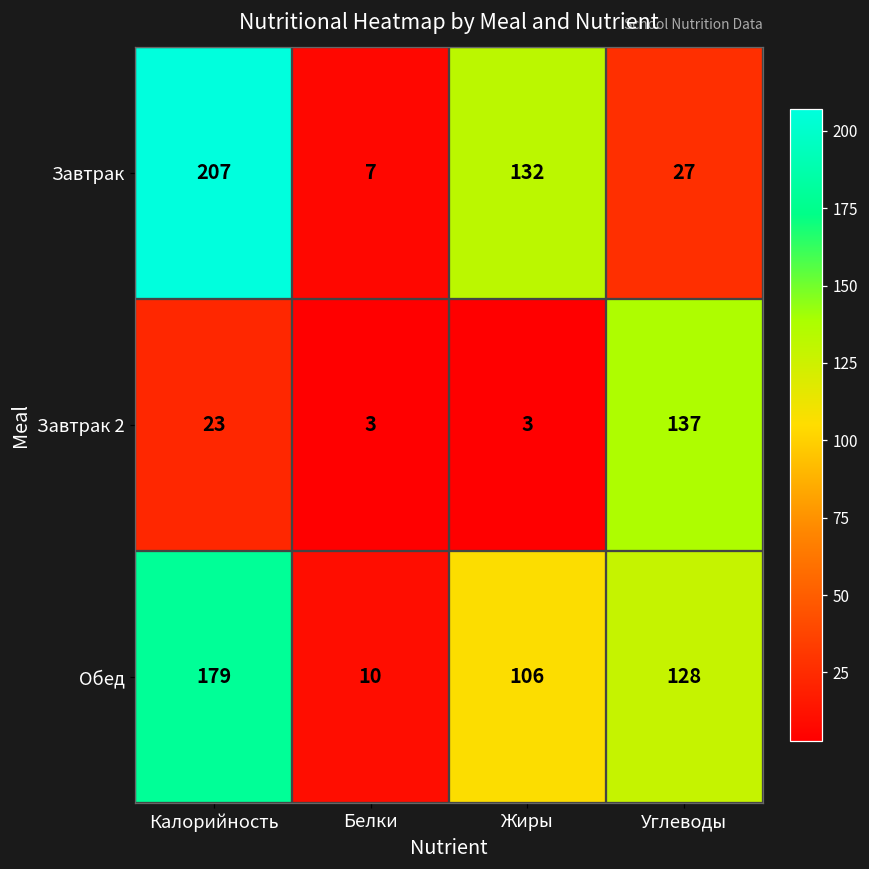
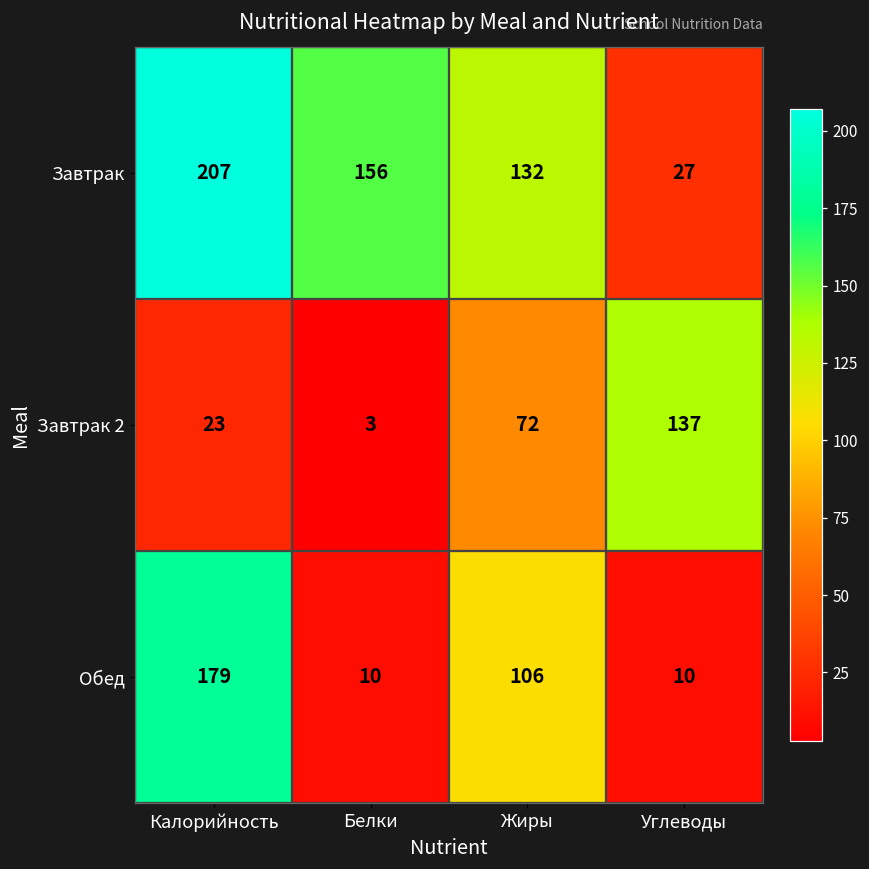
Завтрак, Белки: 7 -> 156
Завтрак 2, Жиры: 3 -> 72
Обед, Углеводы: 128 -> 10
